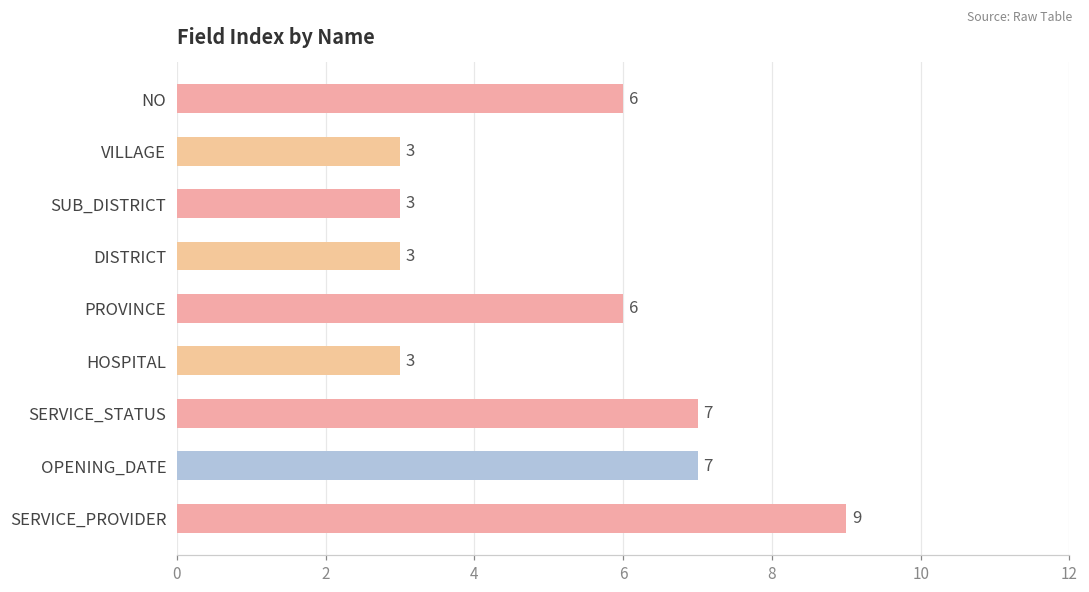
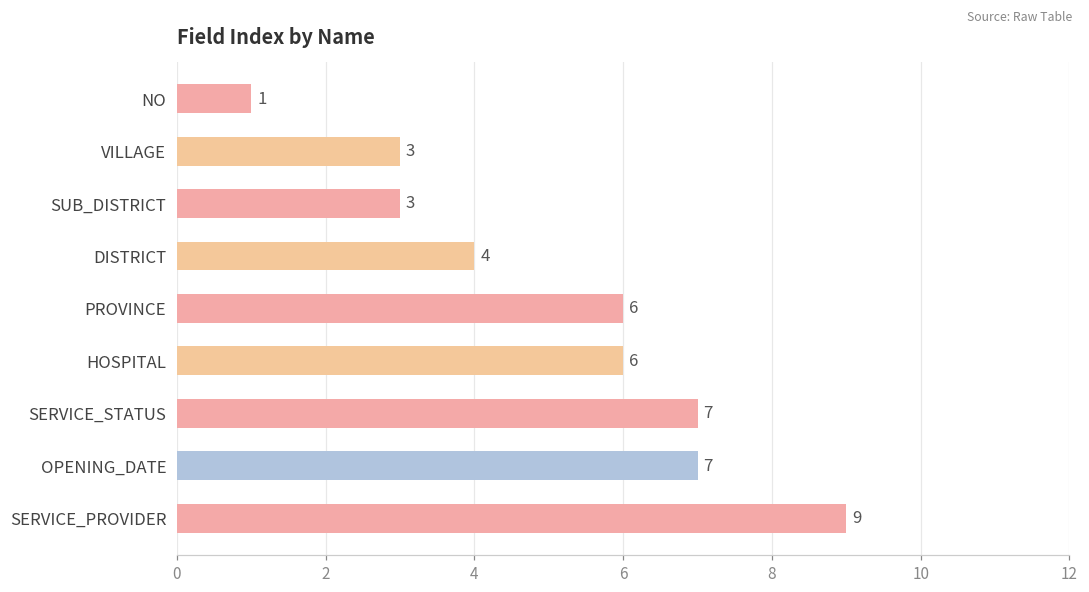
NO: 6 -> 1
DISTRICT: 3 -> 4
HOSPITAL: 3 -> 6
